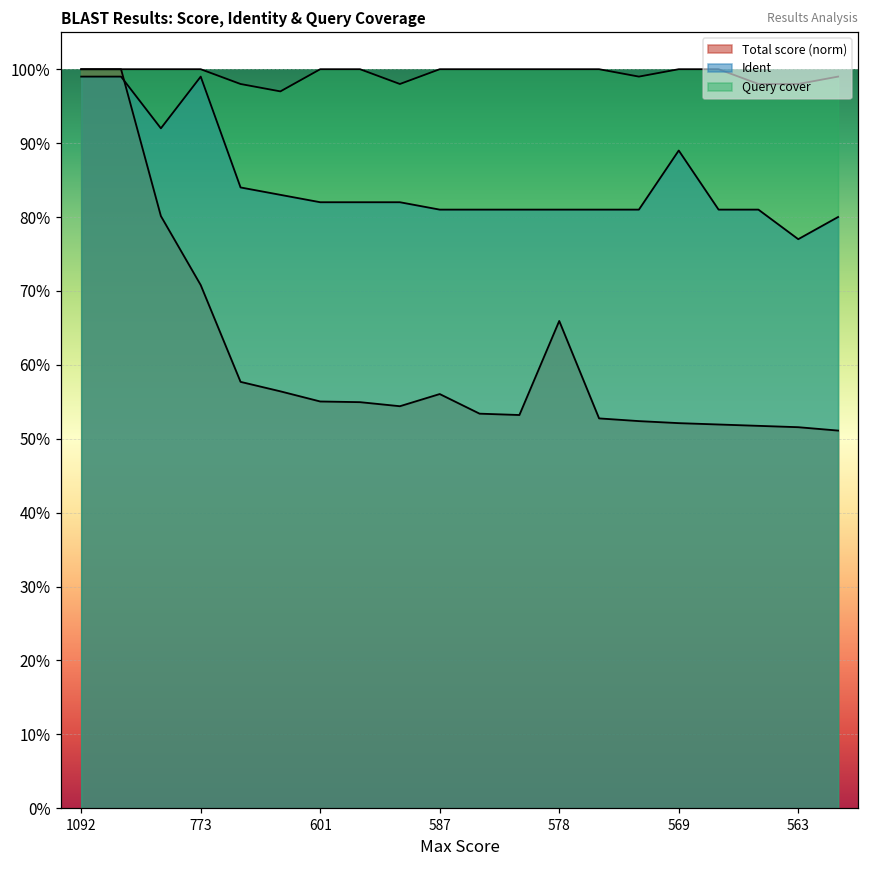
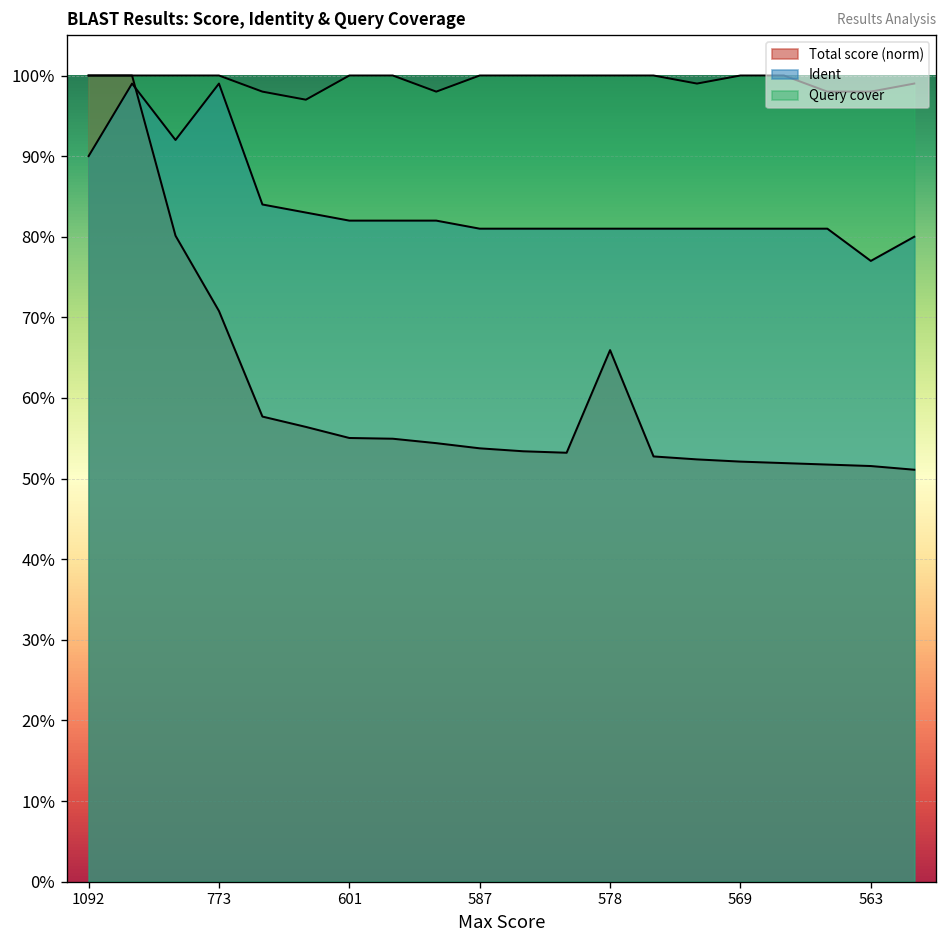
Ident, 1092: 99% -> 90%
Total score (norm), 587: 56% -> 54%
Ident, 569: 89% -> 81%
